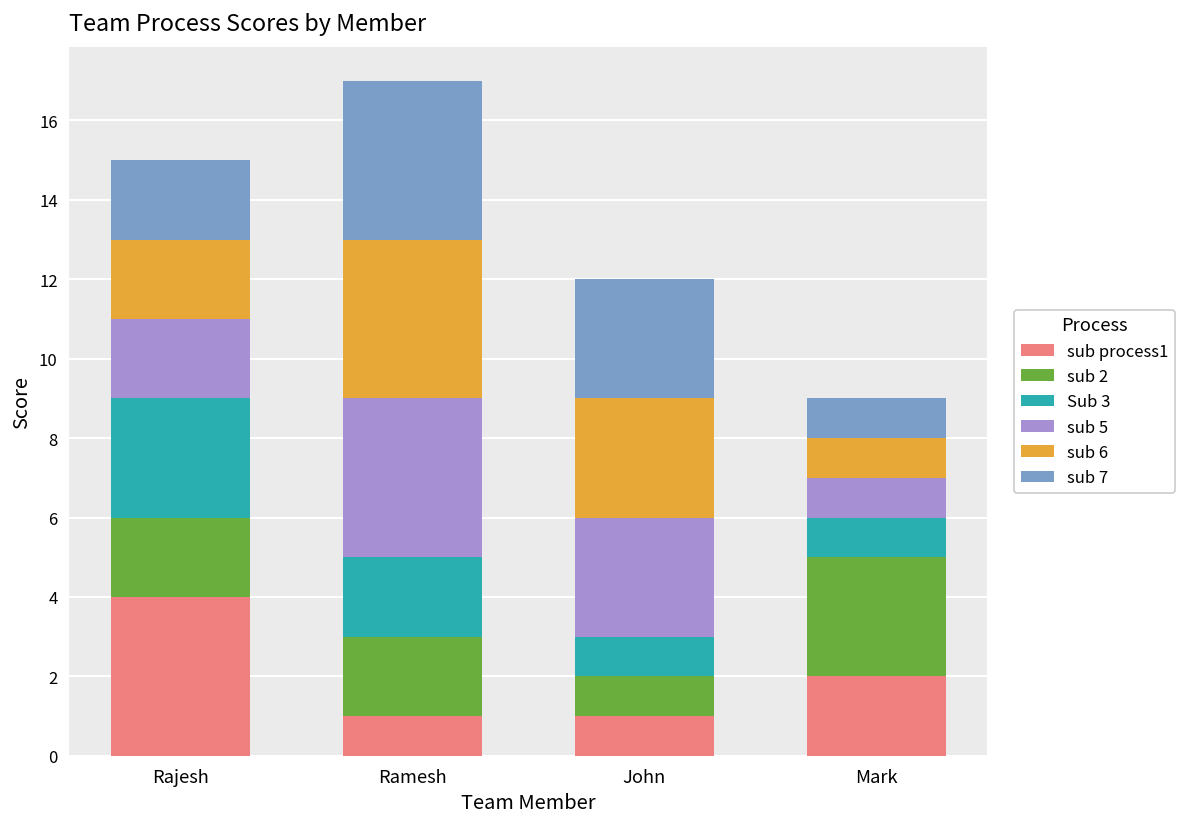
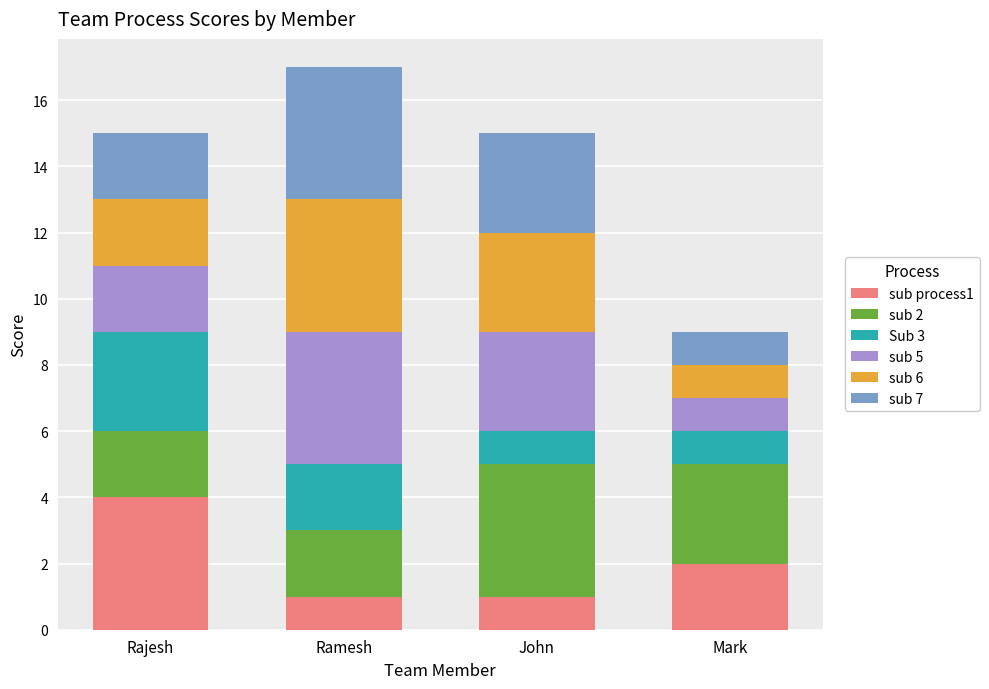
sub 2, John: 1 -> 4
